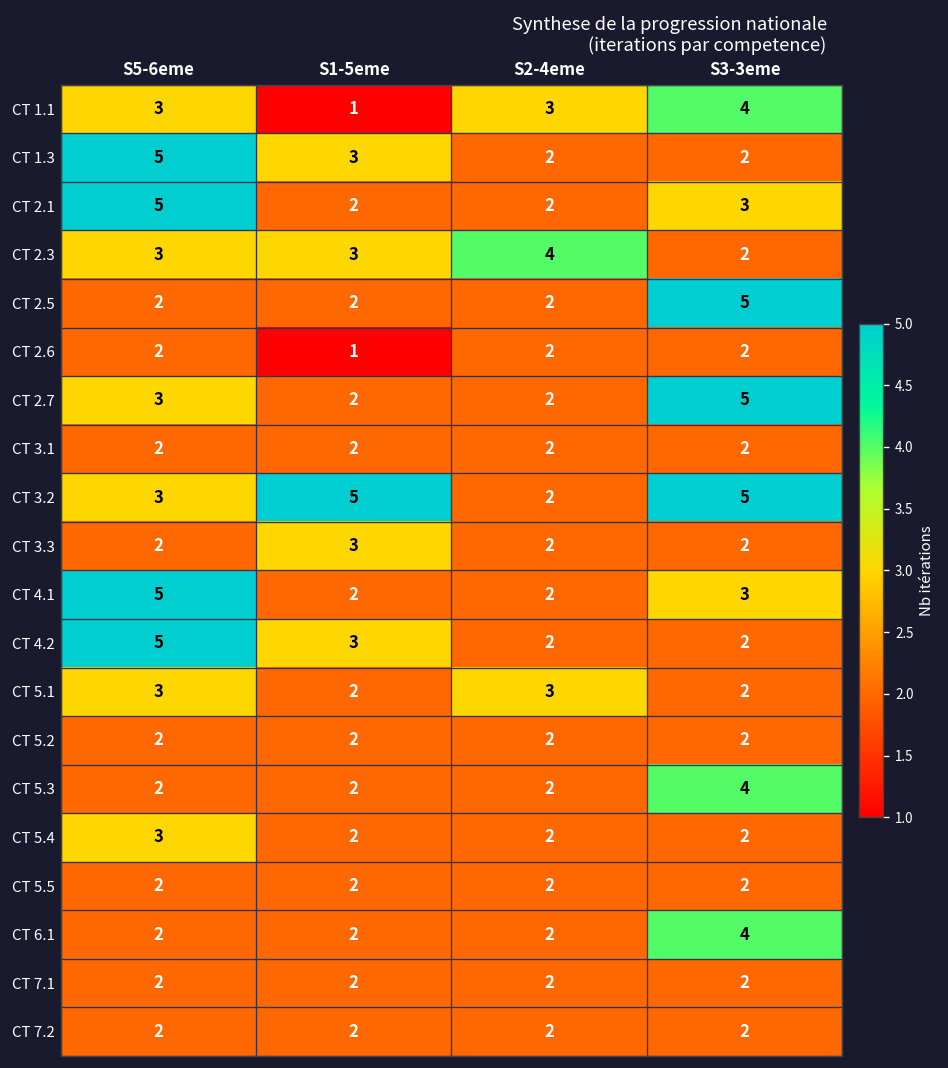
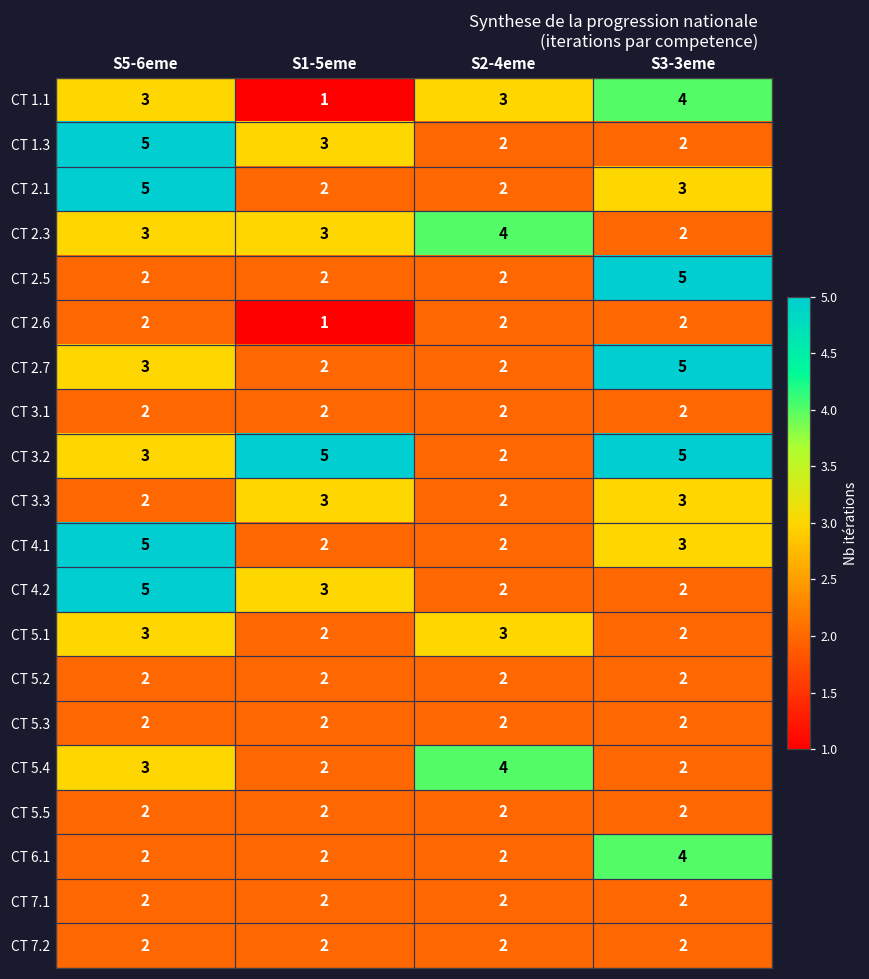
CT 3.3, S3-3eme: 2 -> 3
CT 5.3, S3-3eme: 4 -> 2
CT 5.4, S2-4eme: 2 -> 4
